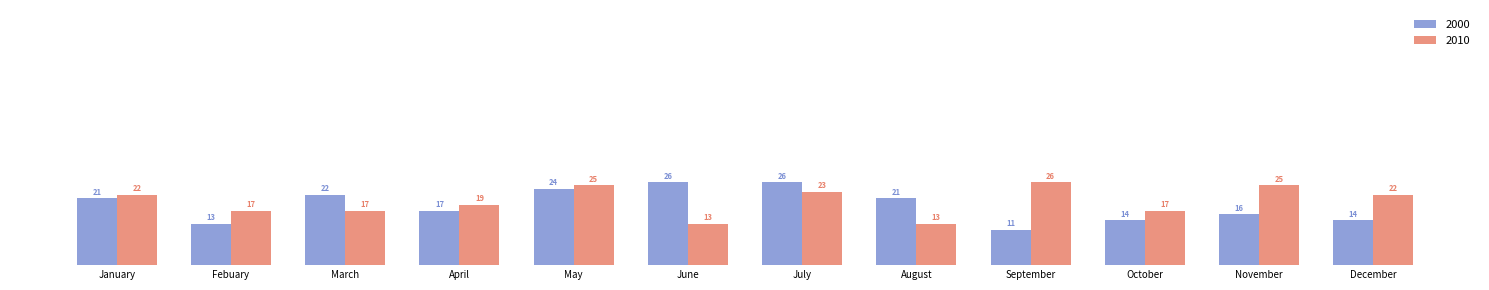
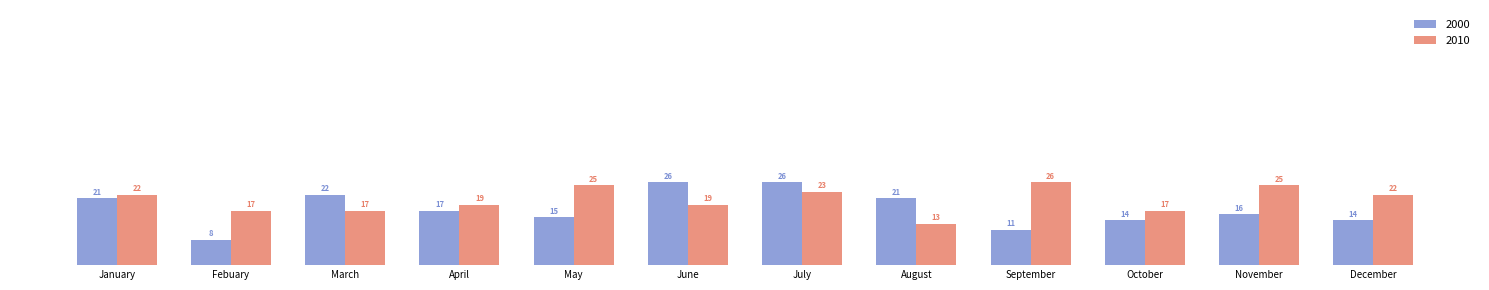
2000, Febuary: 13 -> 8
2000, May: 24 -> 15
2010, June: 13 -> 19
